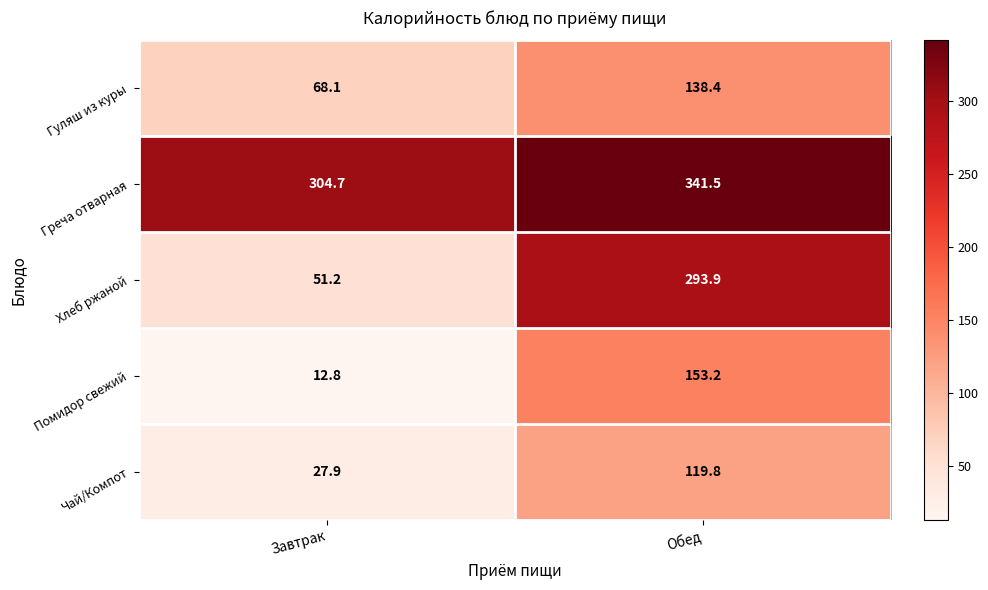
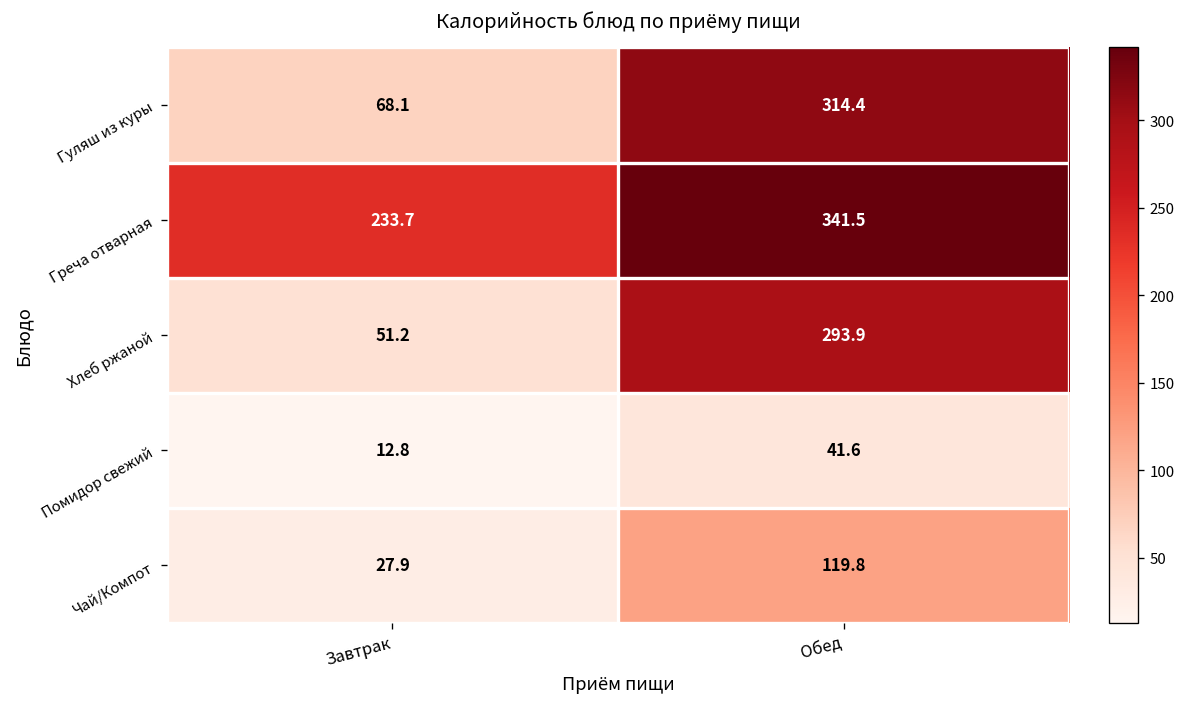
Гуляш из куры, Обед: 138.4 -> 314.4
Греча отварная, Завтрак: 304.7 -> 233.7
Помидор свежий, Обед: 153.2 -> 41.6
